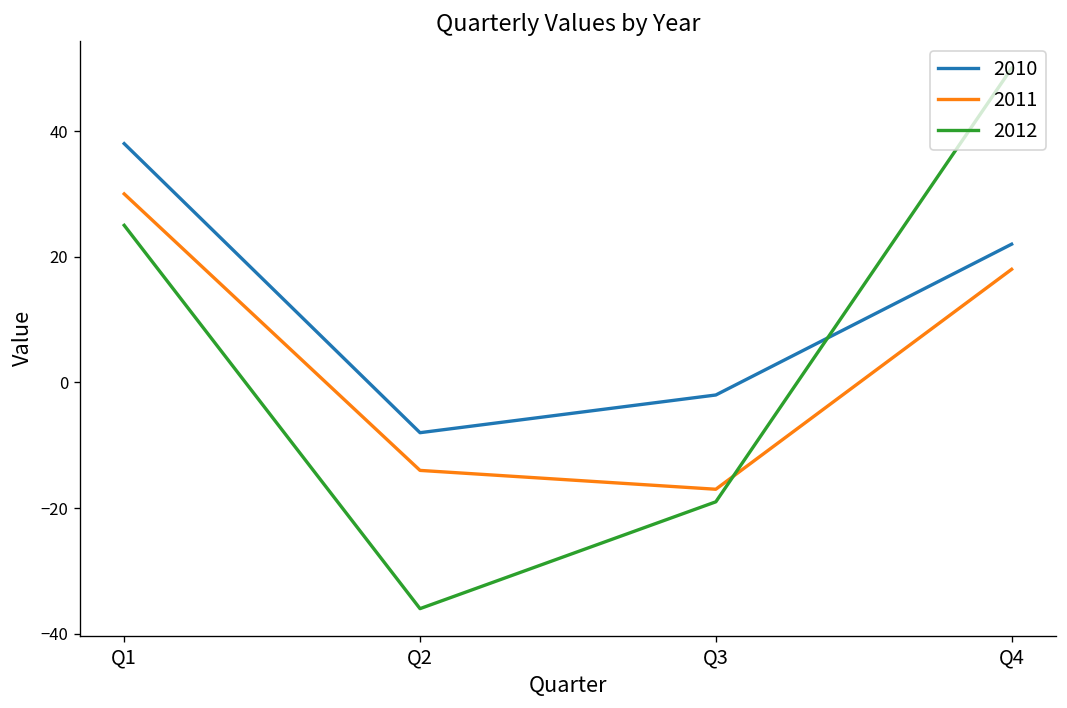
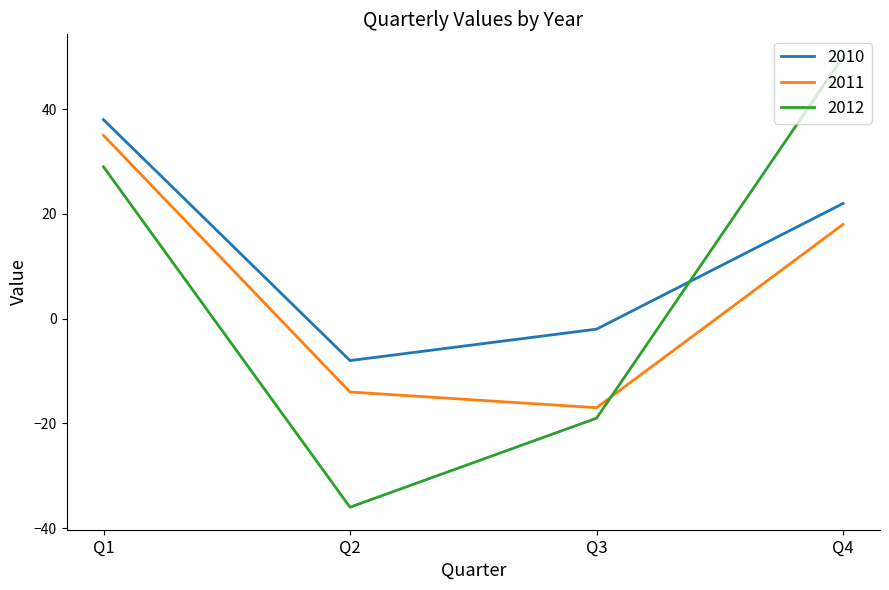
2011, Q1: 30 -> 35
2012, Q1: 25 -> 29
